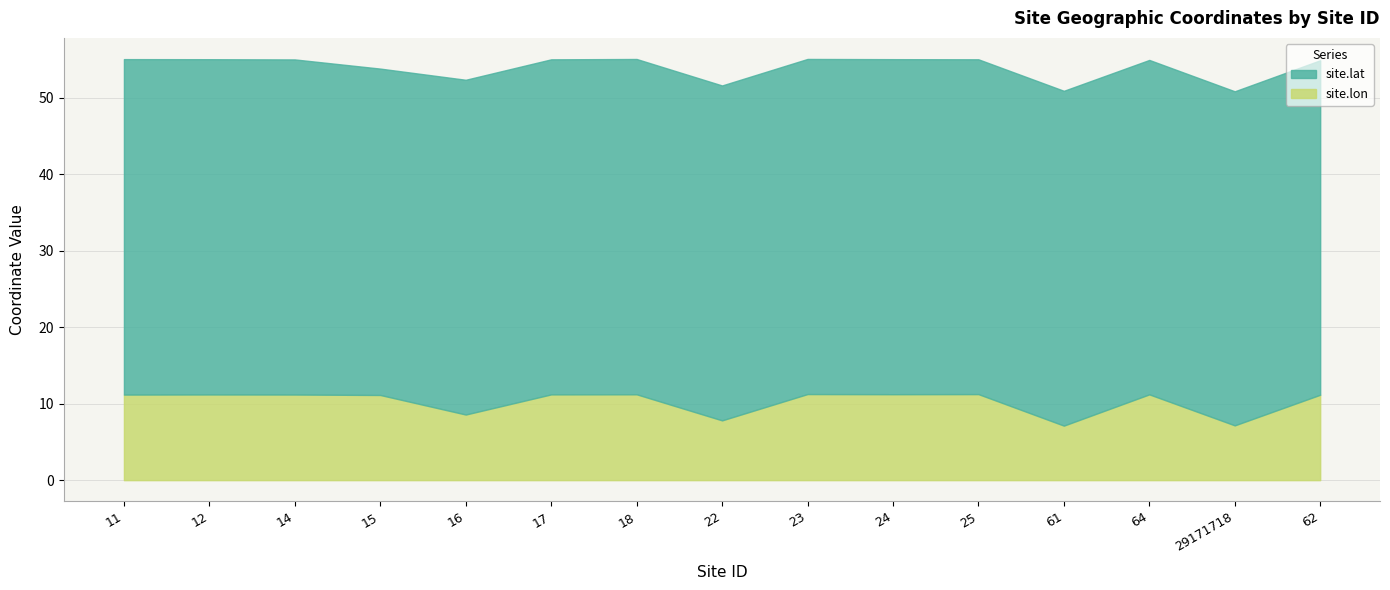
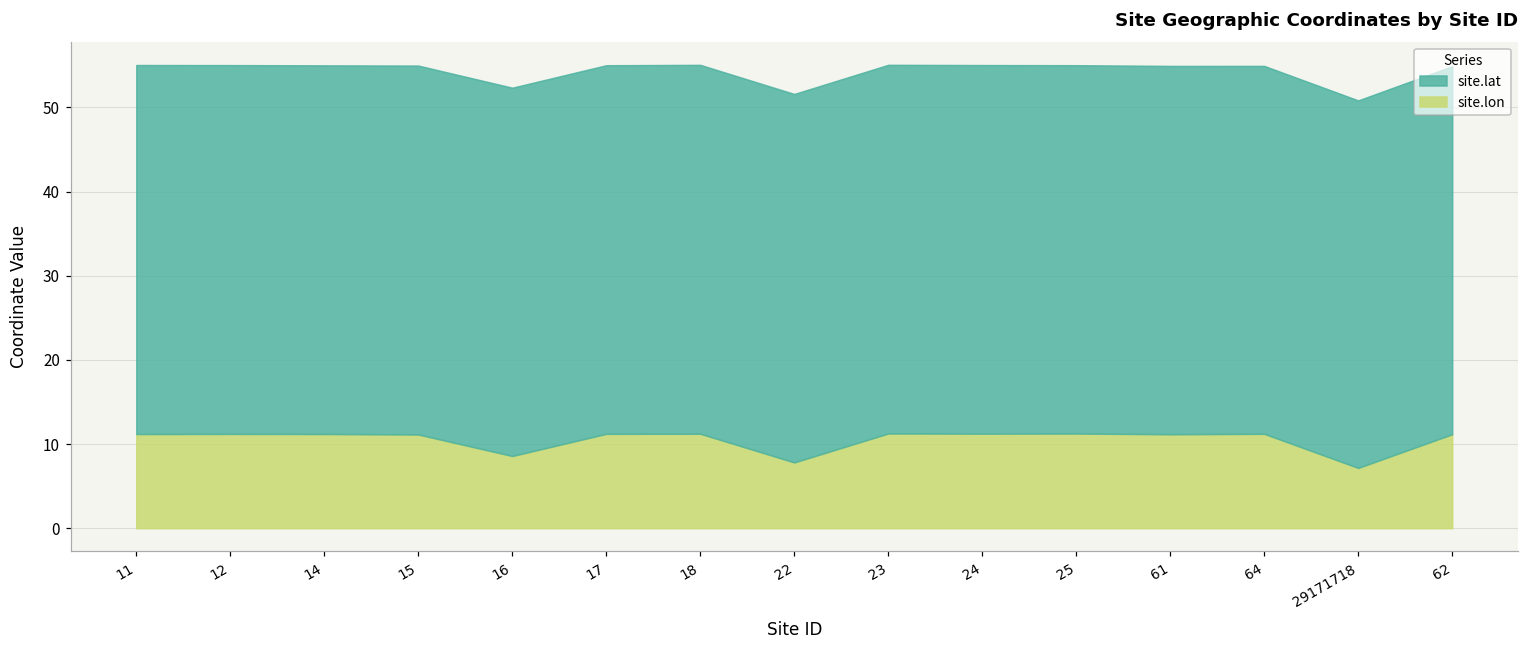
site.lat, 15: 43 -> 44
site.lon, 61: 7 -> 11
